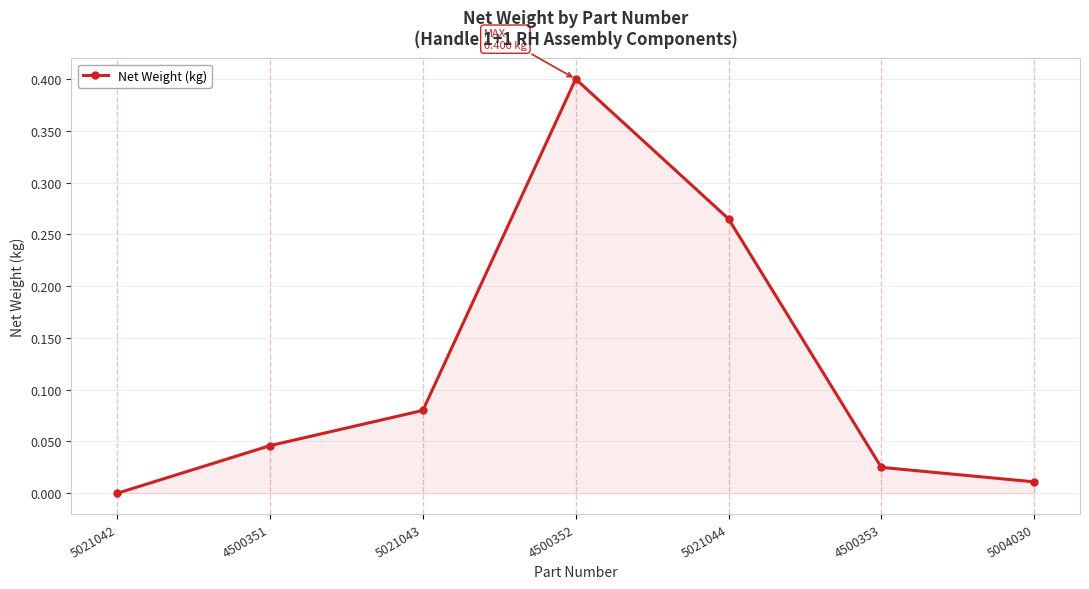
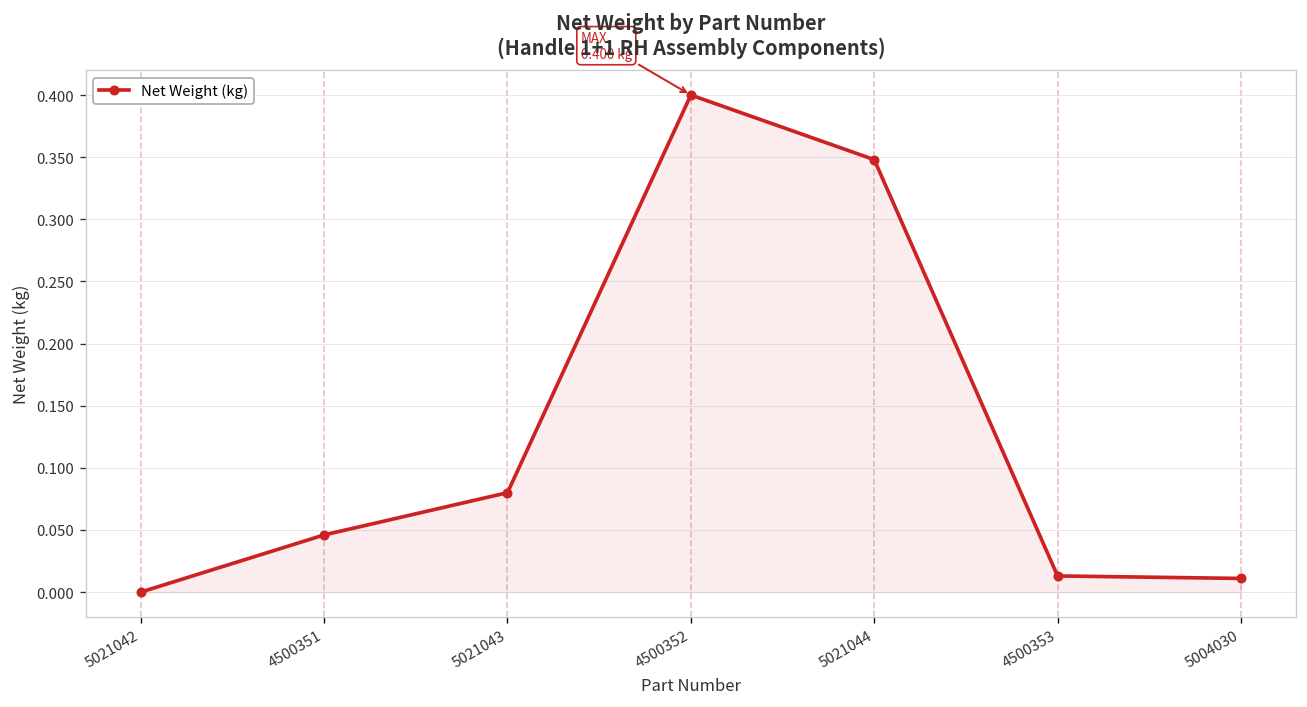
5021044: 0.265 -> 0.348
4500353: 0.025 -> 0.013
